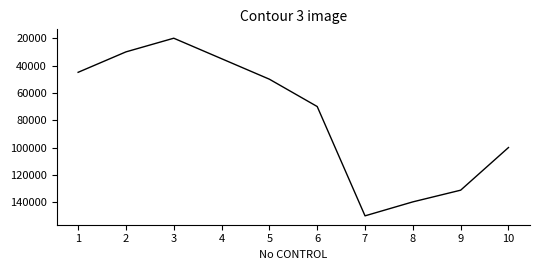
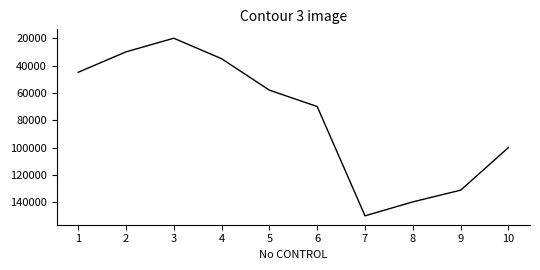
5: 50000 -> 58000
